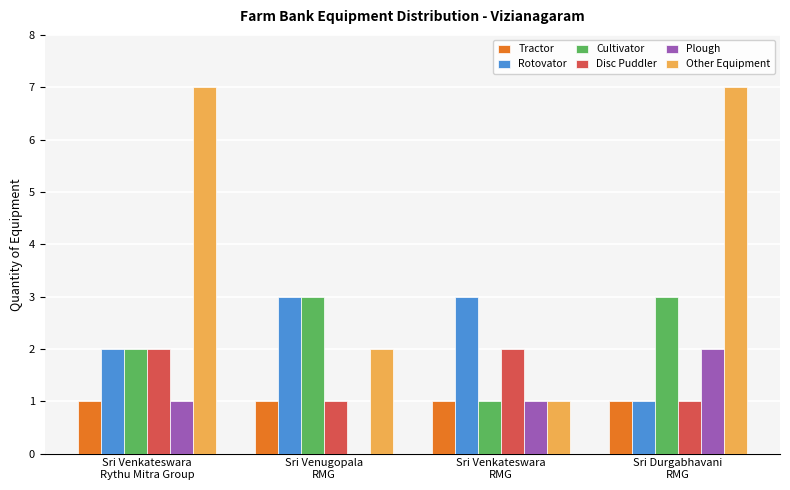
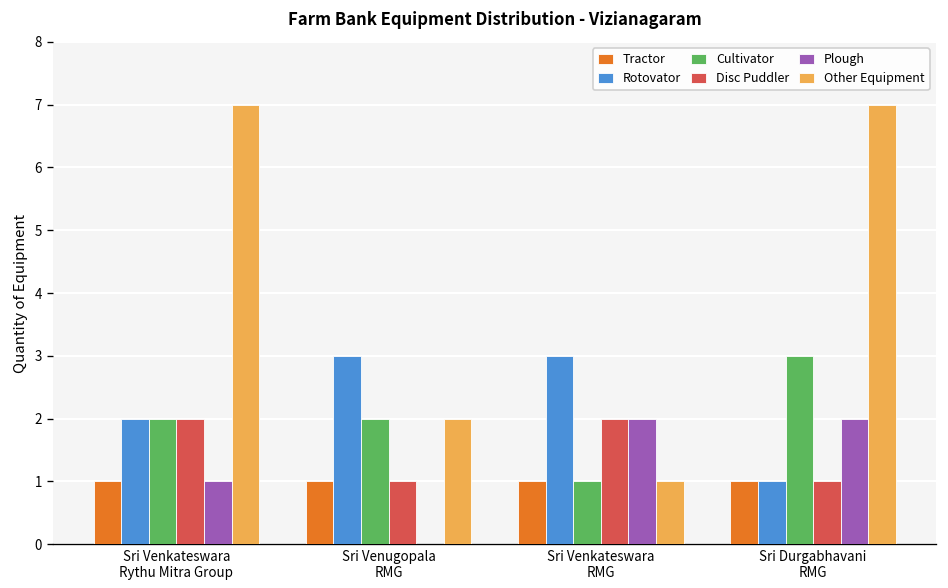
Cultivator, Sri Venugopala RMG: 3 -> 2
Plough, Sri Venkateswara RMG: 1 -> 2
